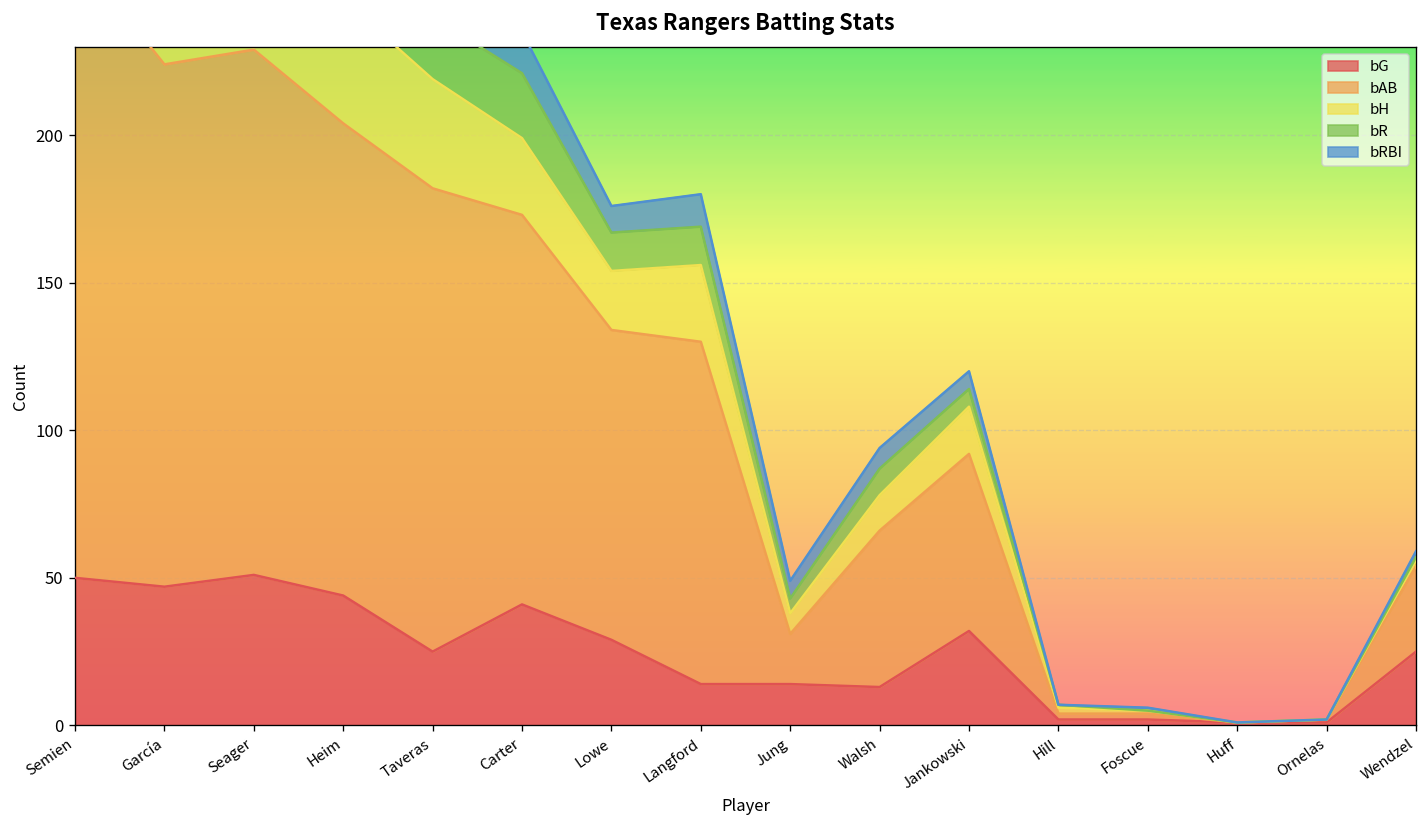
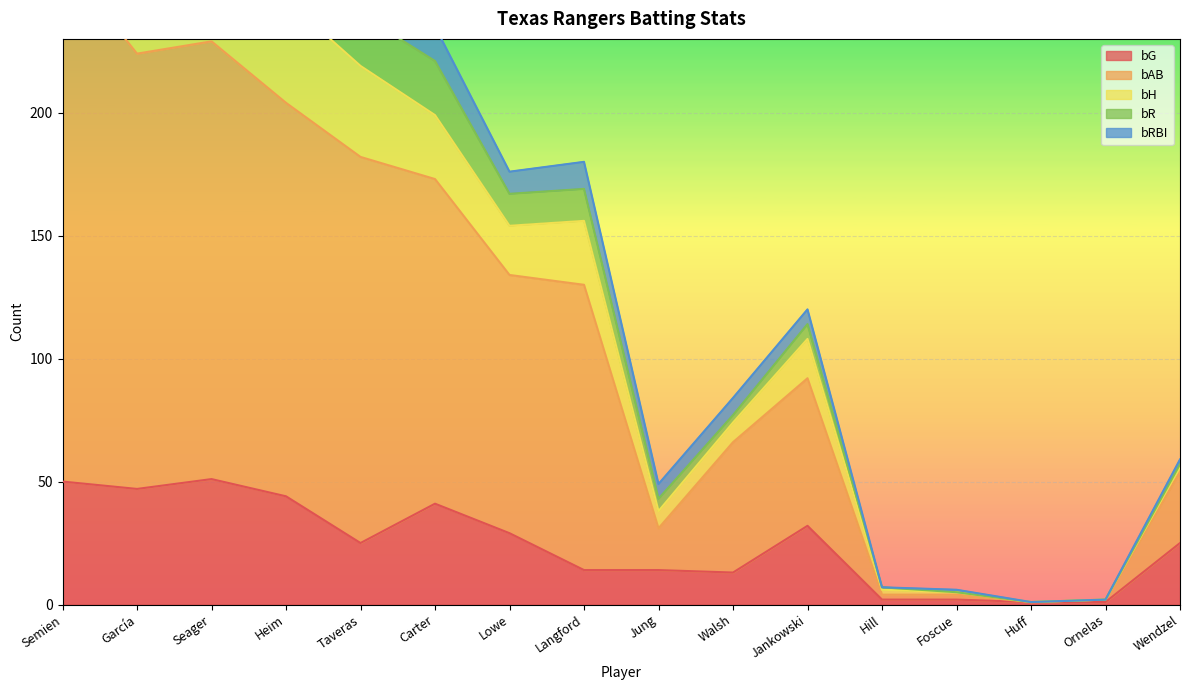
bH, Walsh: 12 -> 8
bR, Walsh: 9 -> 3
